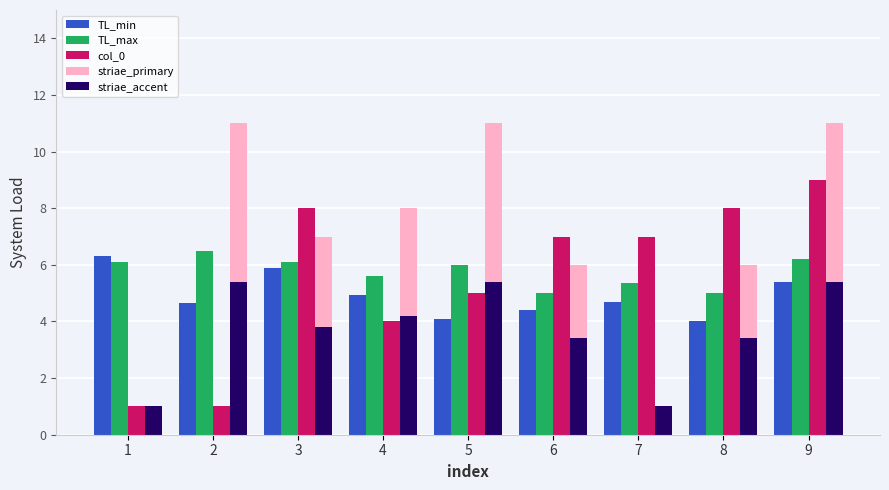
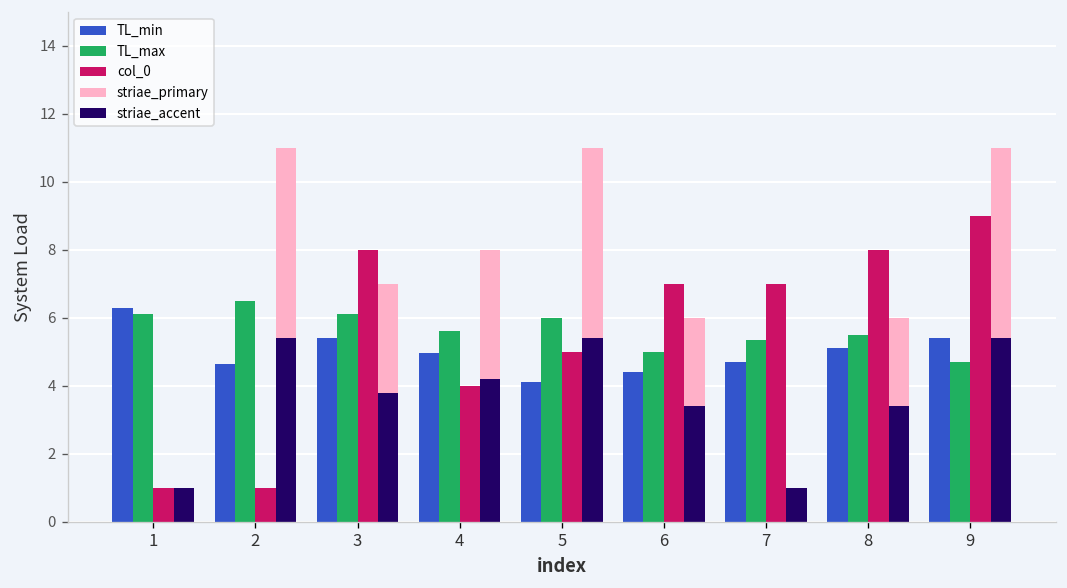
TL_min, 3: 5.9 -> 5.4
TL_min, 8: 4.0 -> 5.1
TL_max, 8: 5.0 -> 5.5
TL_max, 9: 6.2 -> 4.7
